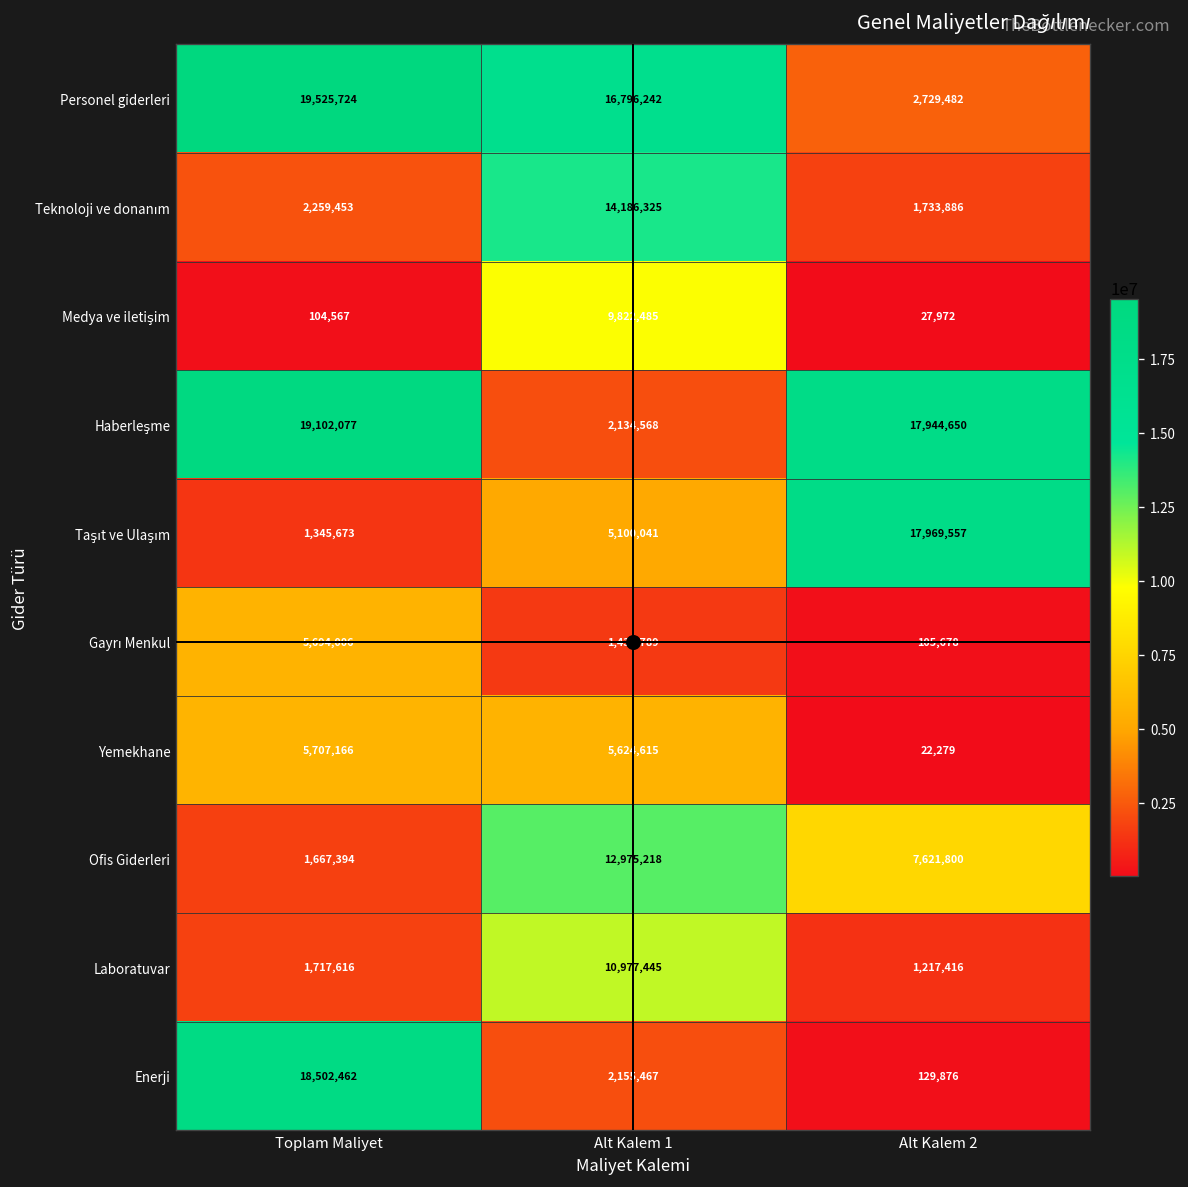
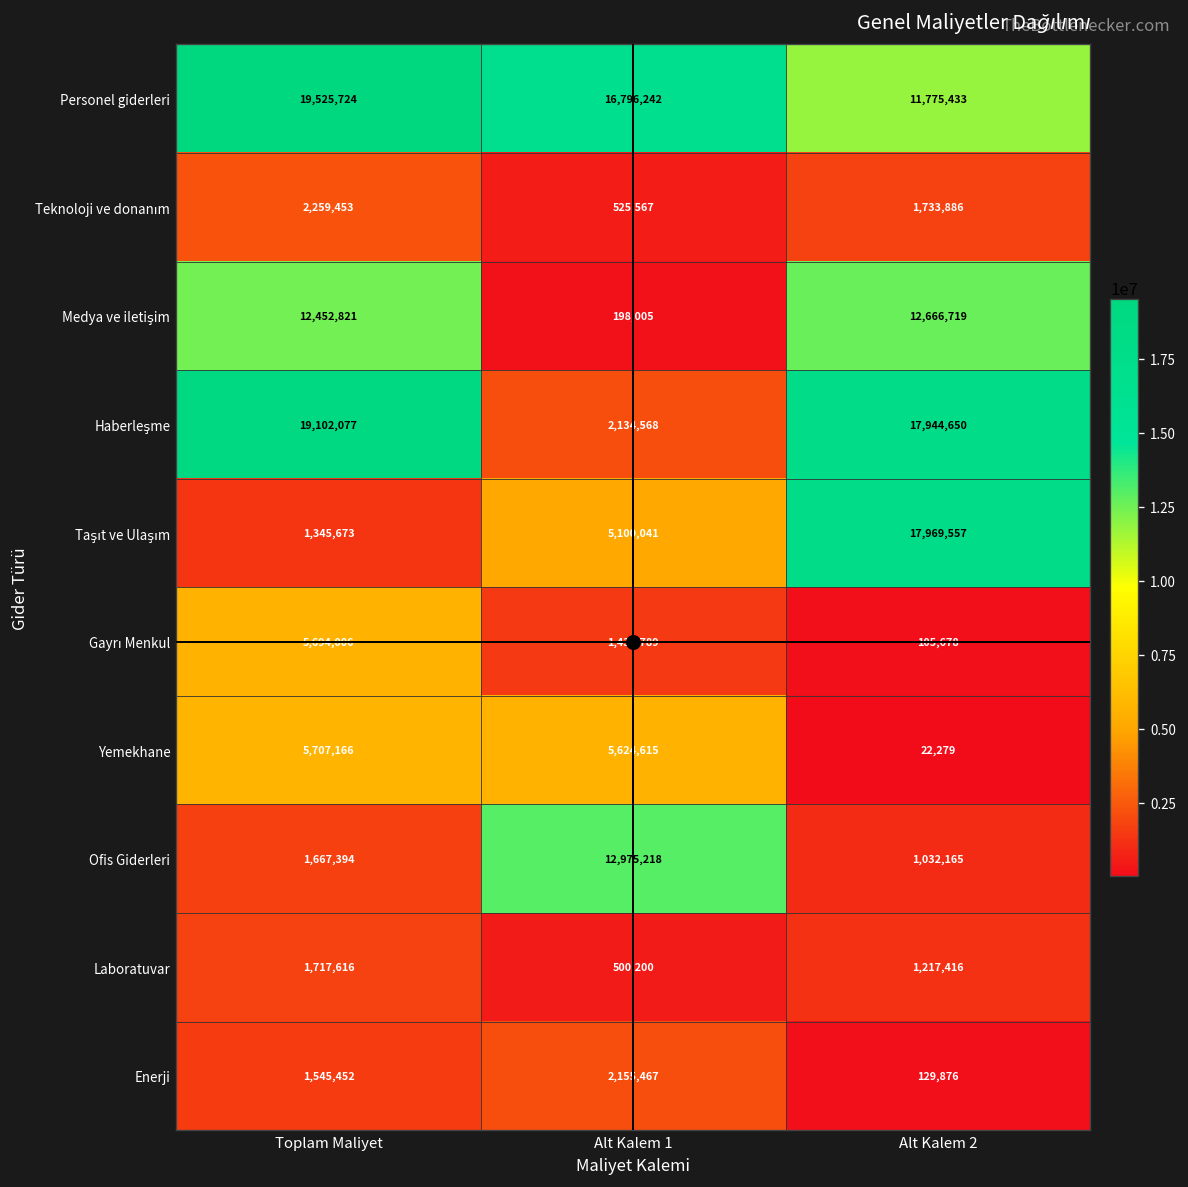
Personel giderleri, Alt Kalem 2: 2,729,482 -> 11,775,433
Teknoloji ve donanım, Alt Kalem 1: 14,186,325 -> 525,567
Medya ve iletişim, Toplam Maliyet: 104,567 -> 12,452,821
Medya ve iletişim, Alt Kalem 1: 9,822,485 -> 198,005
Medya ve iletişim, Alt Kalem 2: 27,972 -> 12,666,719
Ofis Giderleri, Alt Kalem 2: 7,621,800 -> 1,032,165
Laboratuvar, Alt Kalem 1: 10,977,445 -> 500,200
Enerji, Toplam Maliyet: 18,502,462 -> 1,545,452
